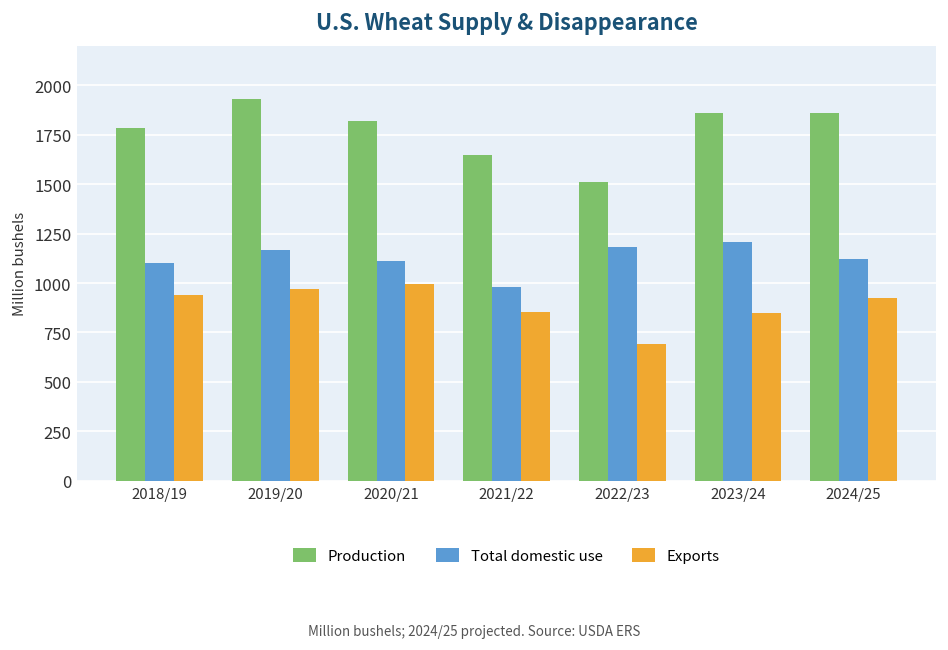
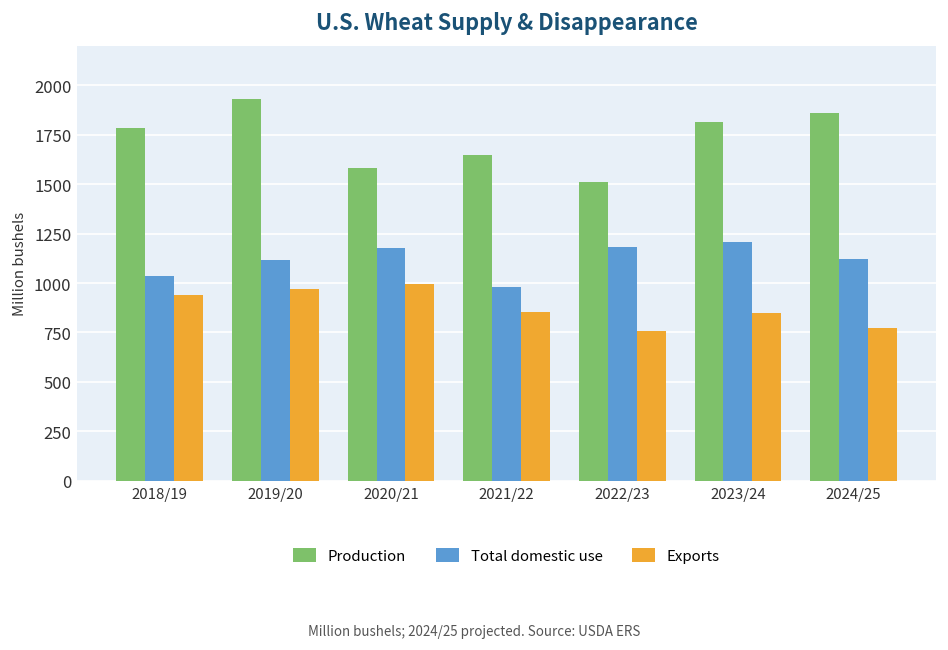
Total domestic use, 2018/19: 1100 -> 1040
Total domestic use, 2019/20: 1170 -> 1120
Production, 2020/21: 1820 -> 1580
Total domestic use, 2020/21: 1110 -> 1180
Exports, 2022/23: 690 -> 760
Production, 2023/24: 1860 -> 1810
Exports, 2024/25: 920 -> 780
